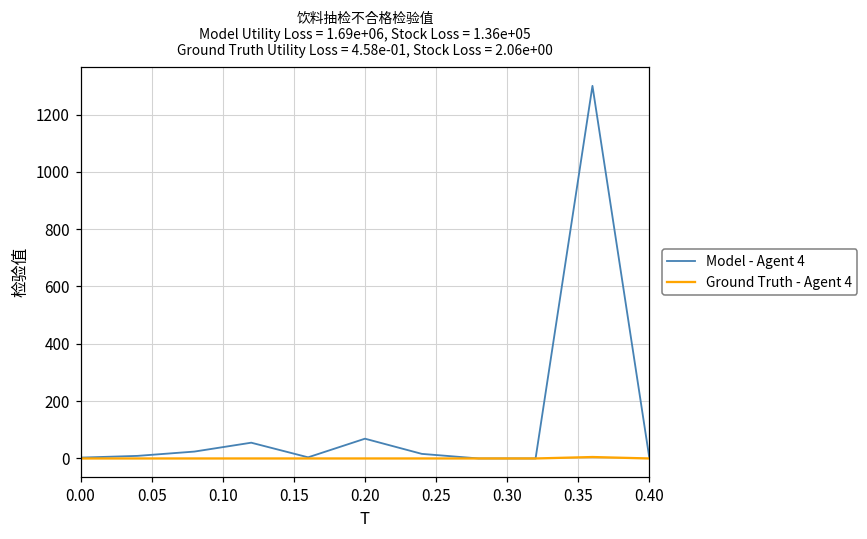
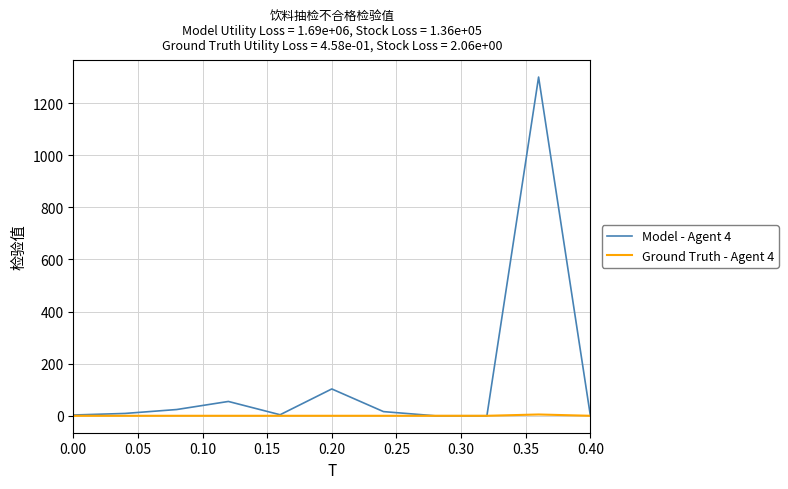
Model - Agent 4, 0.20: 70 -> 100
